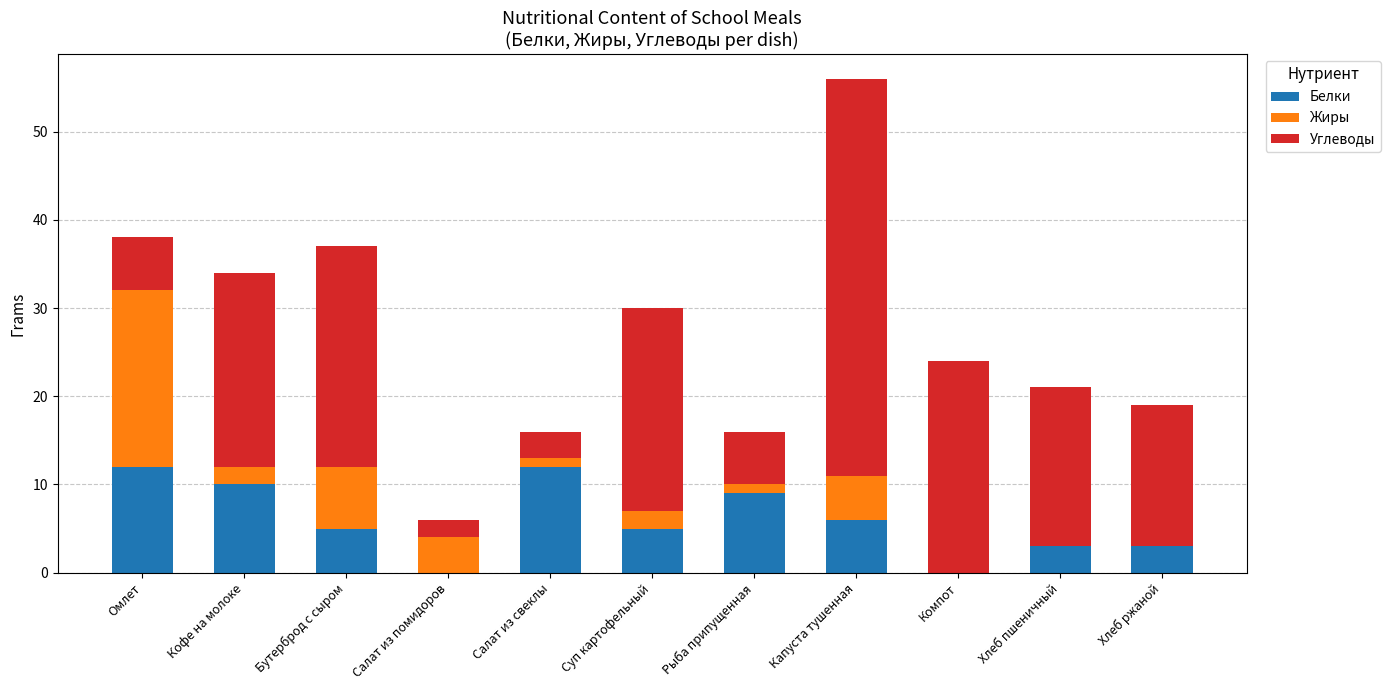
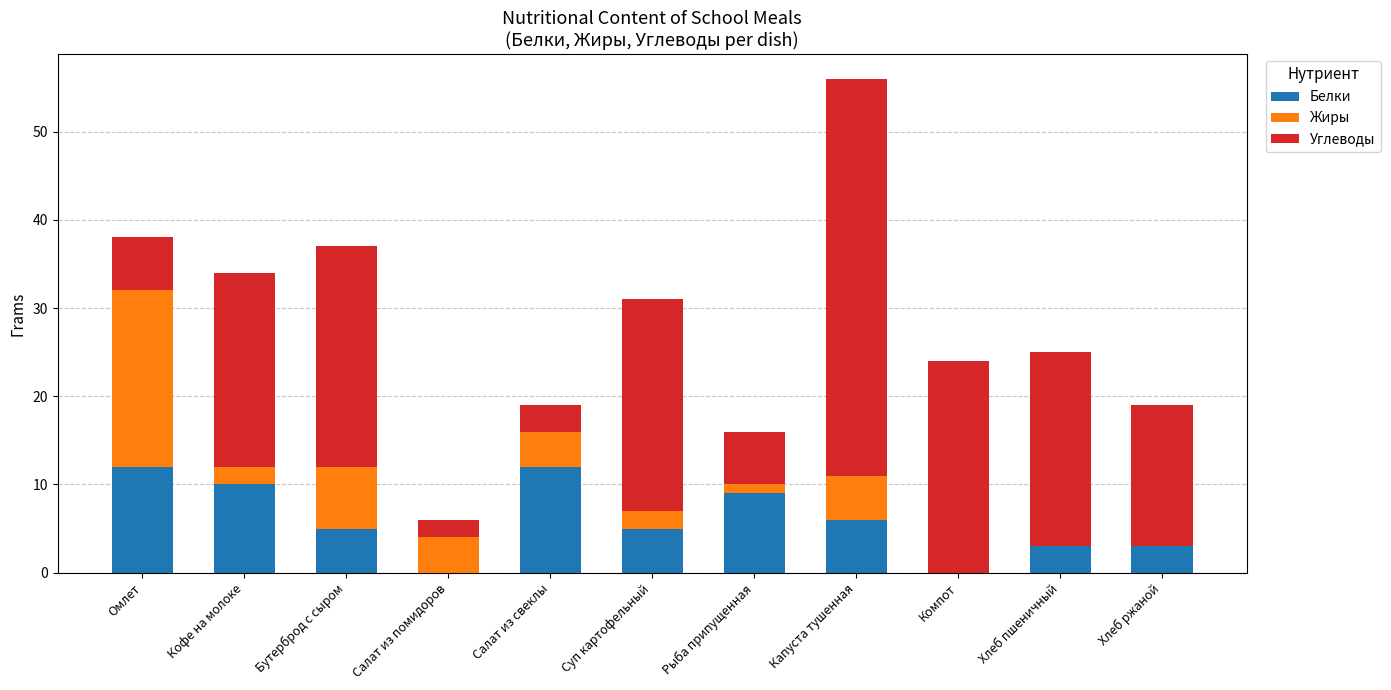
Жиры, Салат из свеклы: 1 -> 4
Углеводы, Суп картофельный: 23 -> 24
Углеводы, Хлеб пшеничный: 18 -> 22
